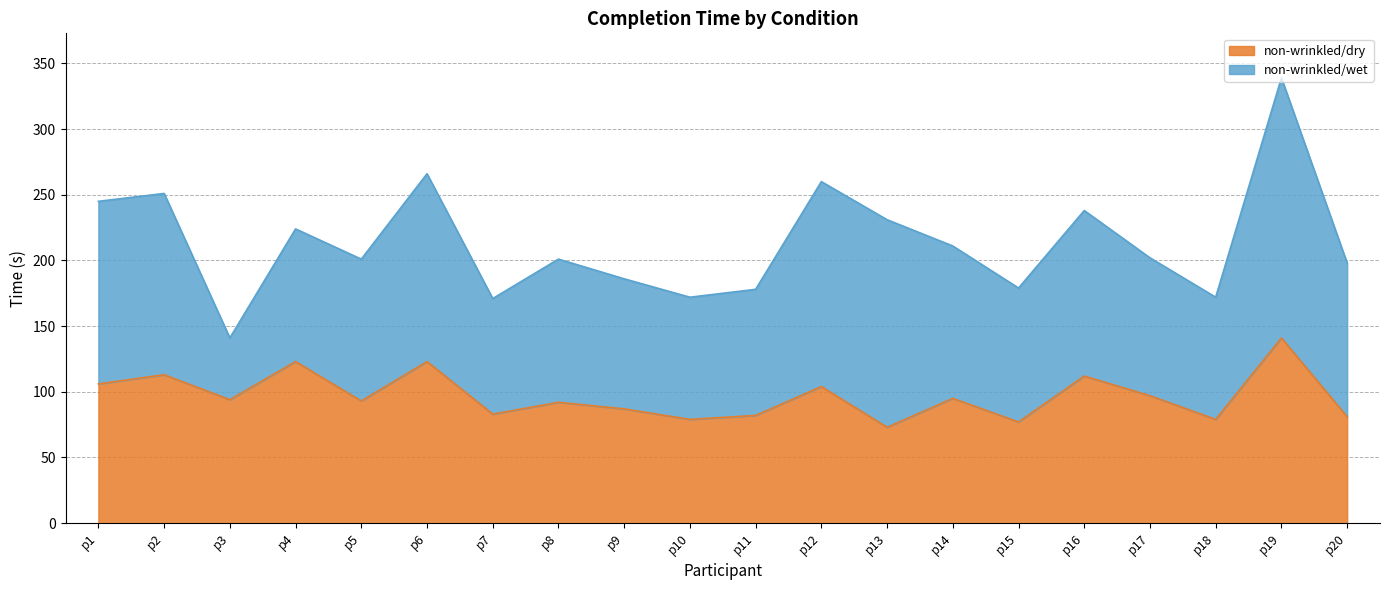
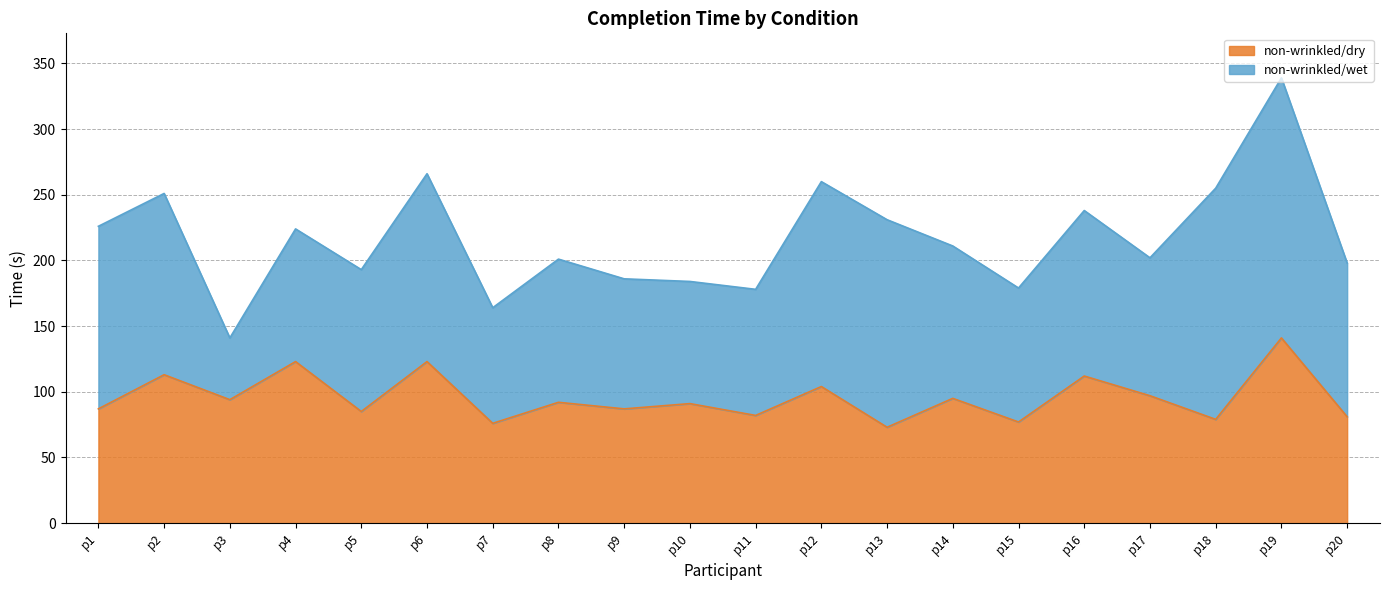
non-wrinkled/dry, p1: 106 -> 87
non-wrinkled/dry, p5: 93 -> 85
non-wrinkled/dry, p7: 83 -> 76
non-wrinkled/dry, p10: 79 -> 91
non-wrinkled/wet, p18: 93 -> 176
